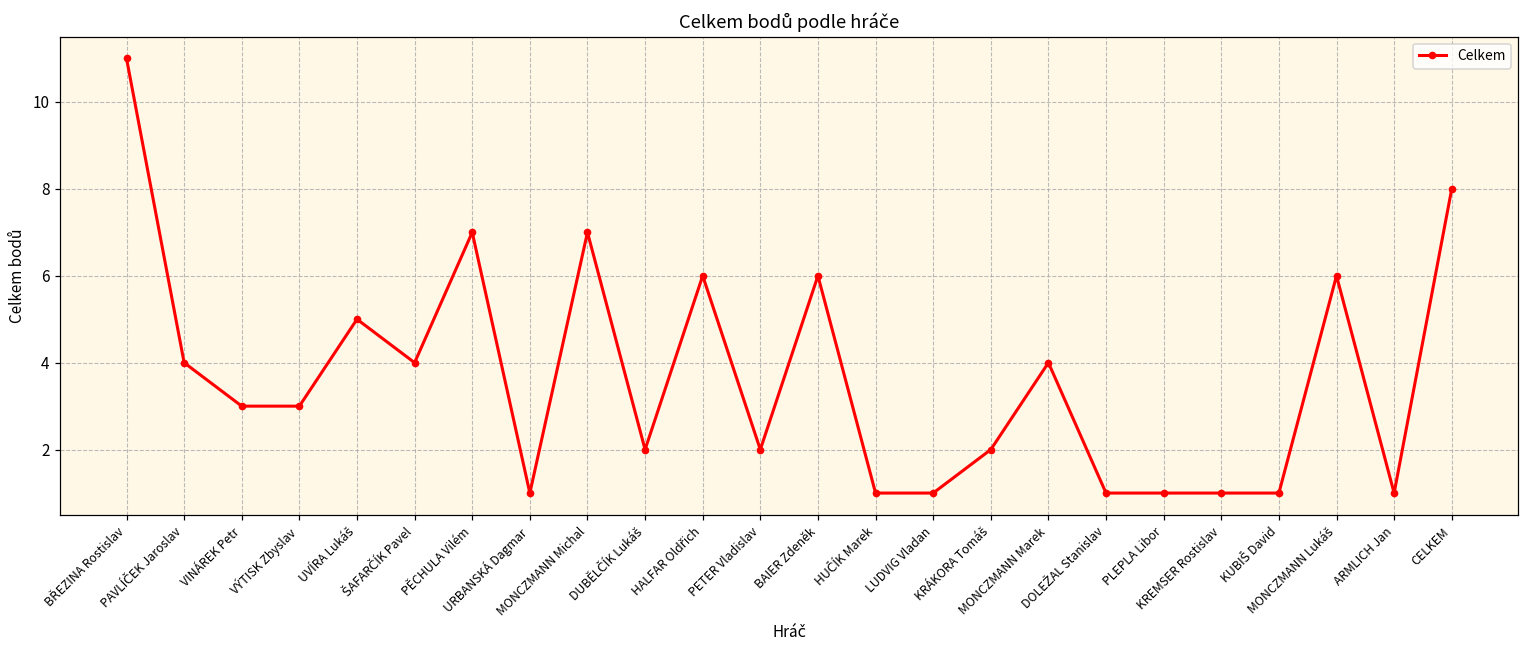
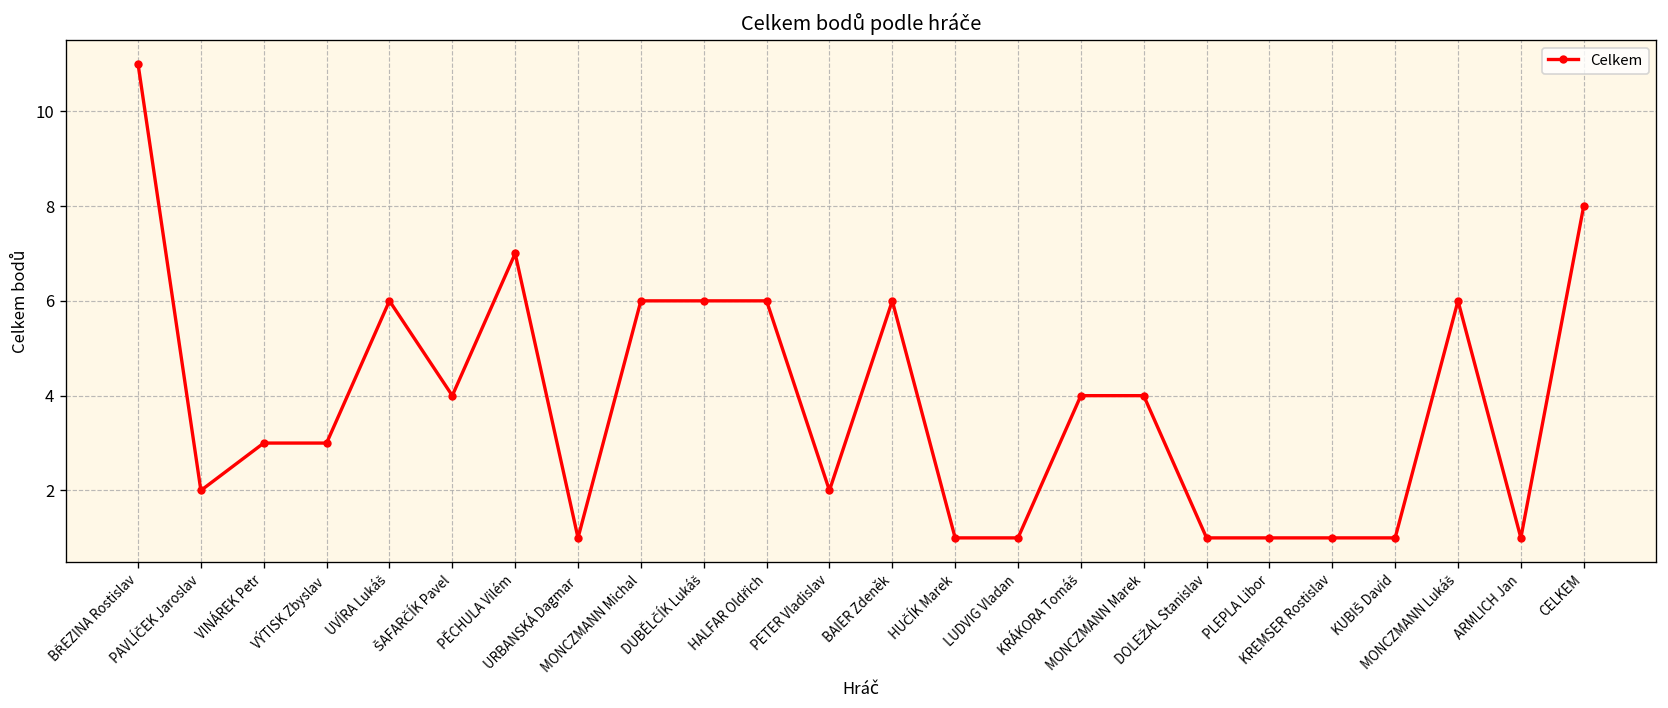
PAVLÍČEK Jaroslav: 4 -> 2
UVÍRA Lukáš: 5 -> 6
MONCZMANN Michal: 7 -> 6
DUBĚLČÍK Lukáš: 2 -> 6
KRÁKORA Tomáš: 2 -> 4
